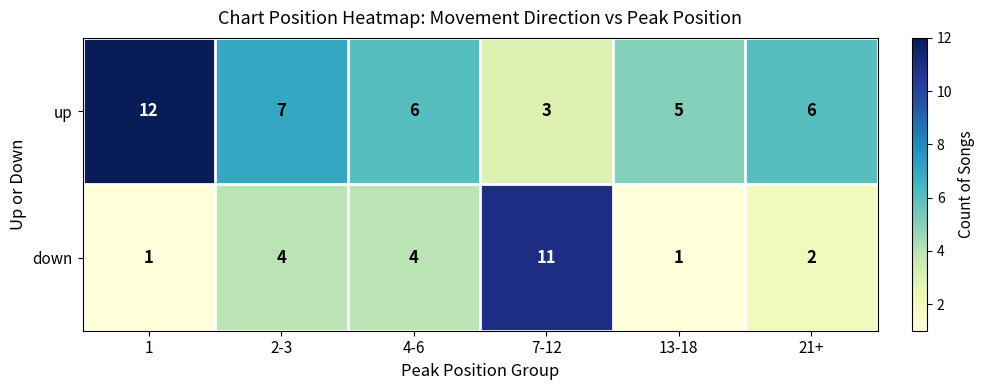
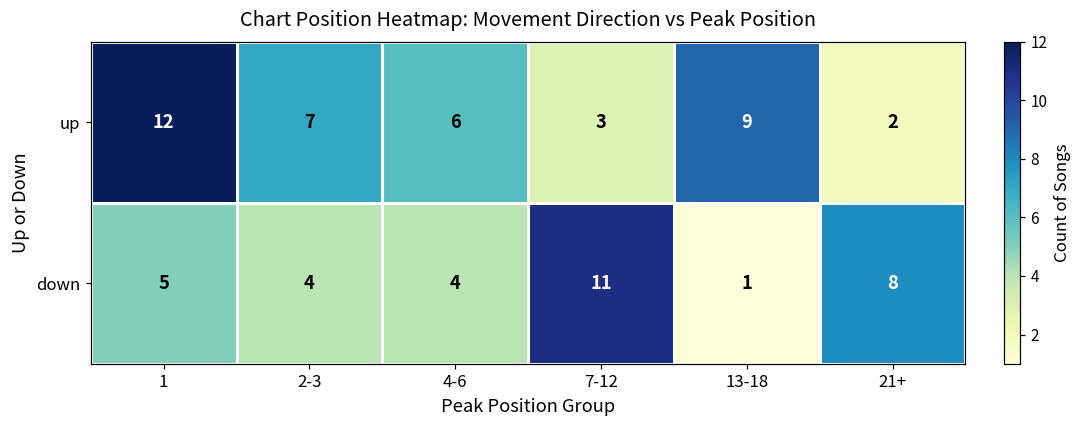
up, 13-18: 5 -> 9
up, 21+: 6 -> 2
down, 1: 1 -> 5
down, 21+: 2 -> 8
